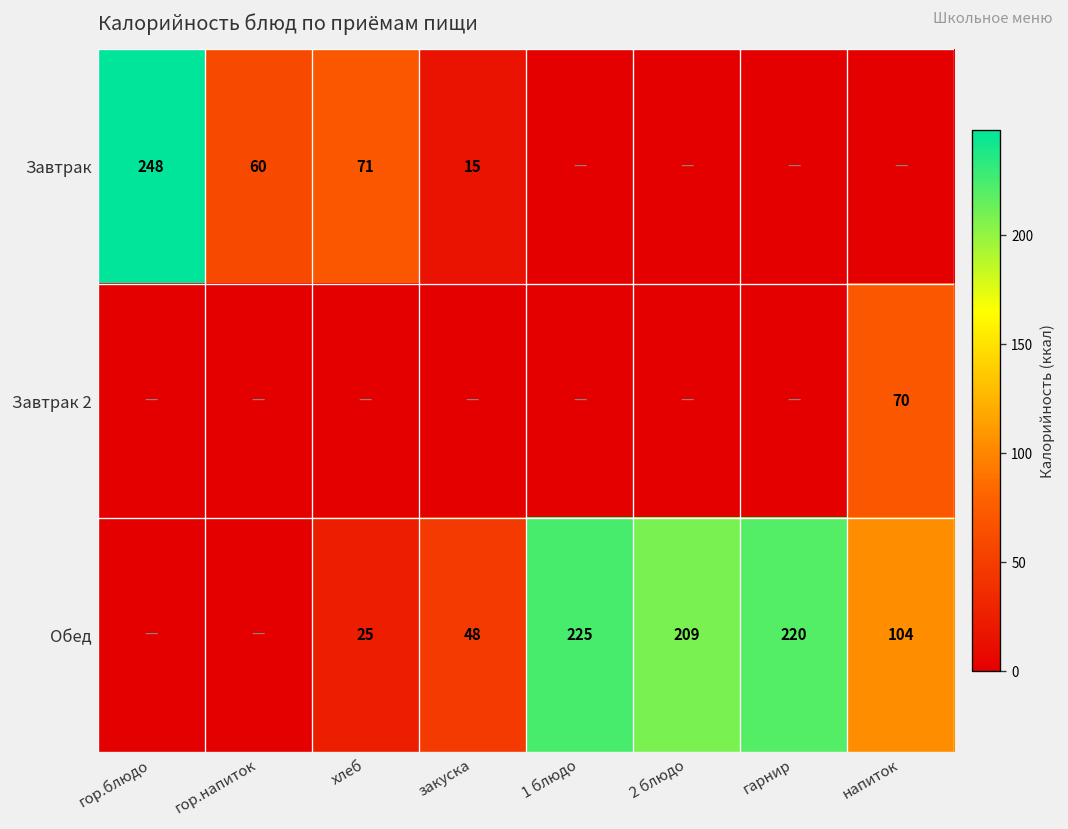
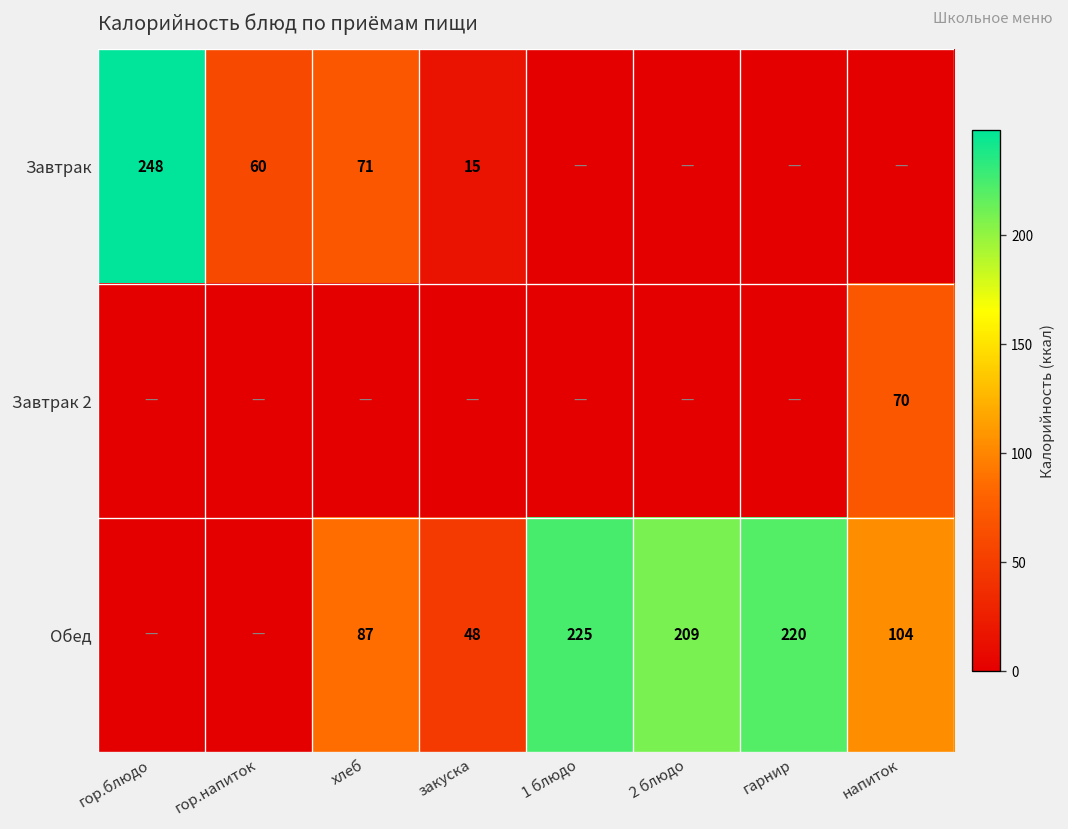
Обед, хлеб: 25 -> 87
